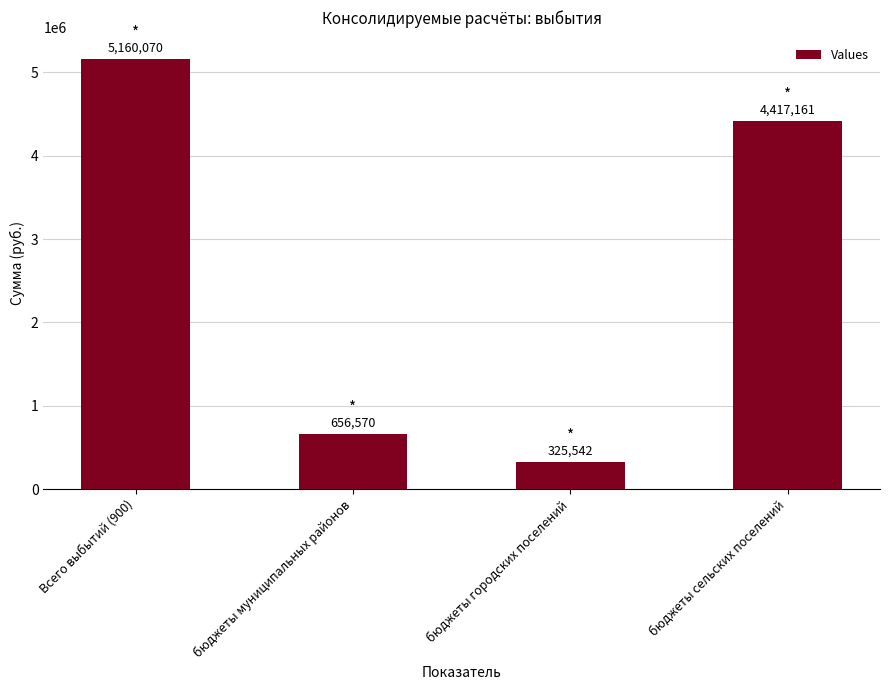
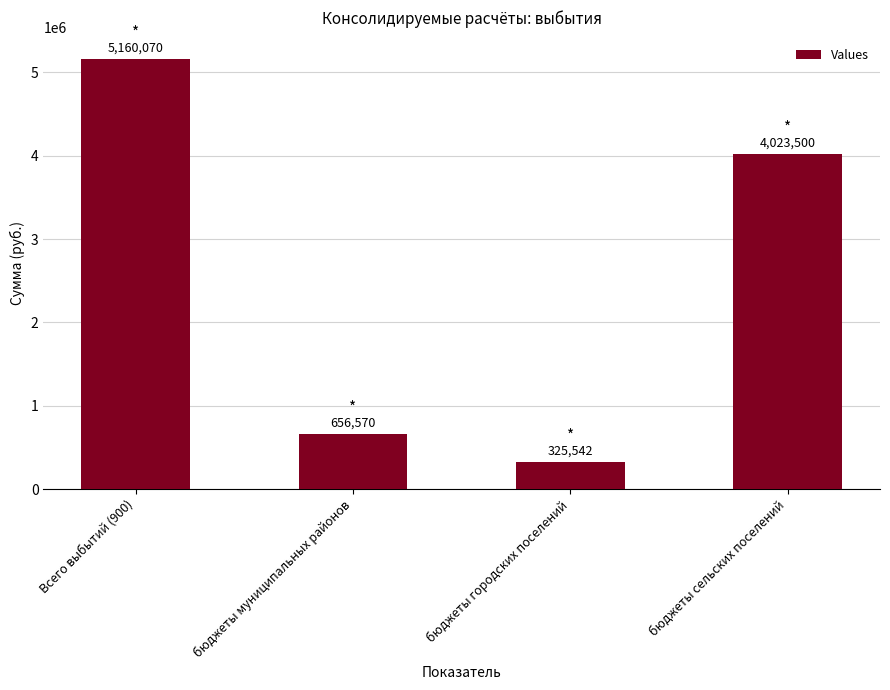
бюджеты сельских поселений: 4,417,161 -> 4,023,500
